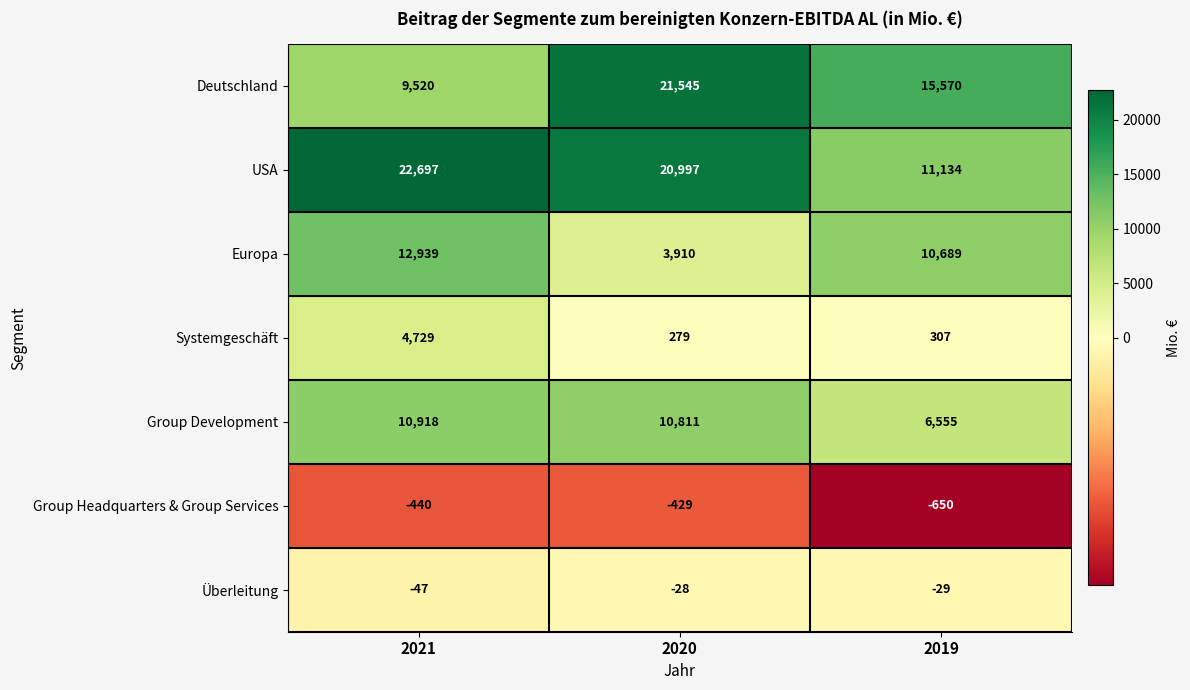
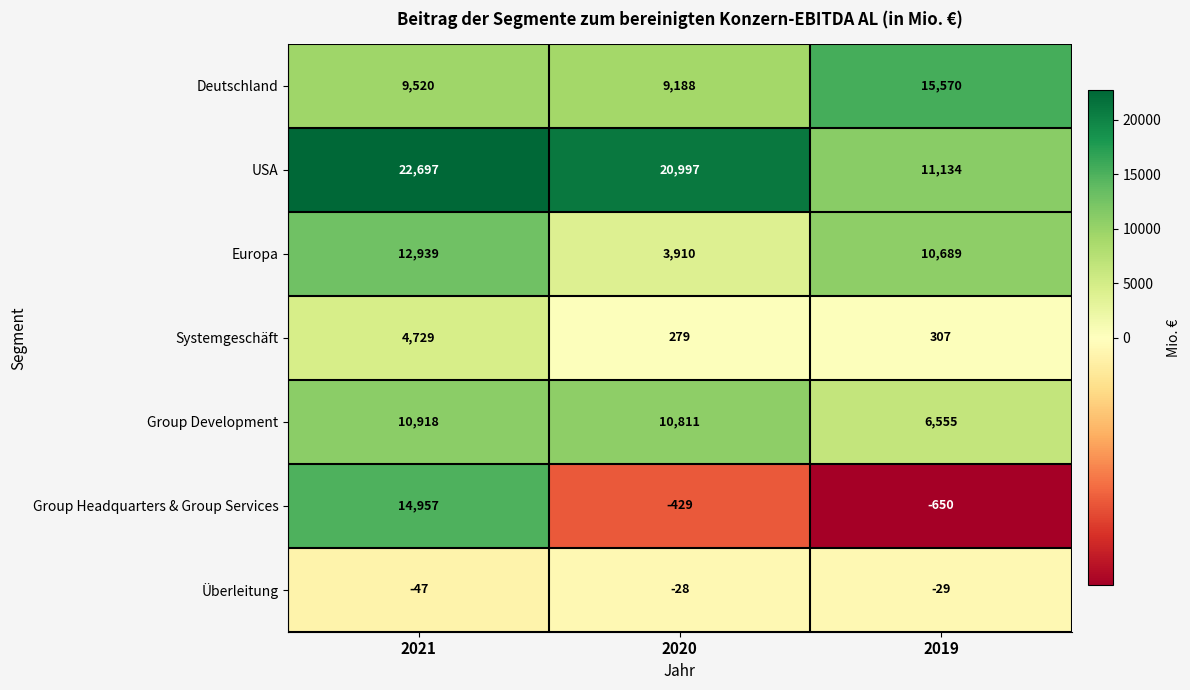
Deutschland, 2020: 21,545 -> 9,188
Group Headquarters & Group Services, 2021: -440 -> 14,957
